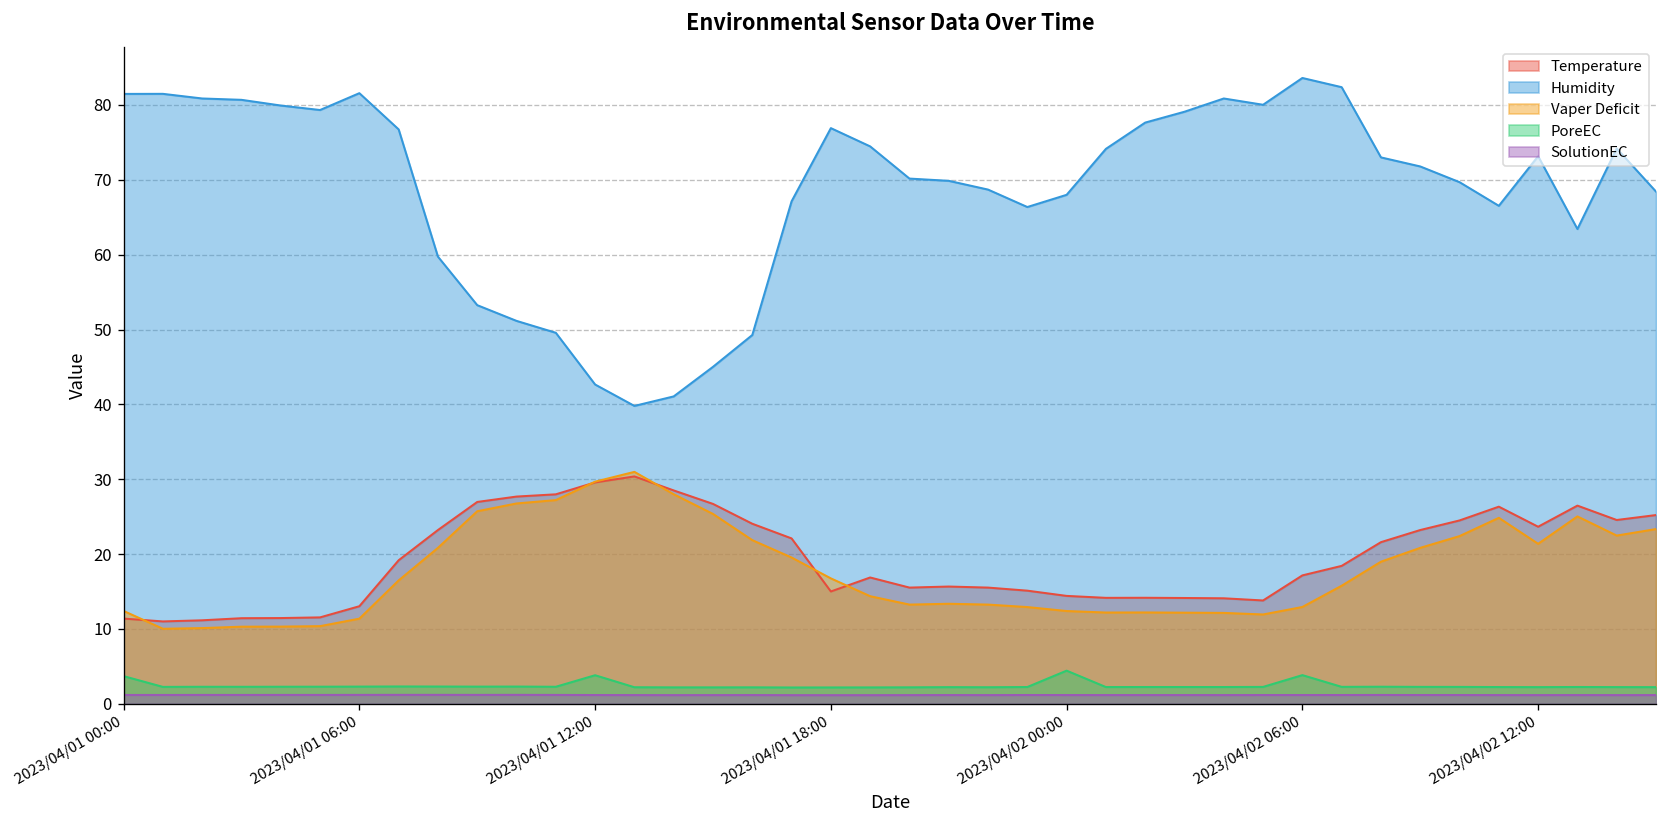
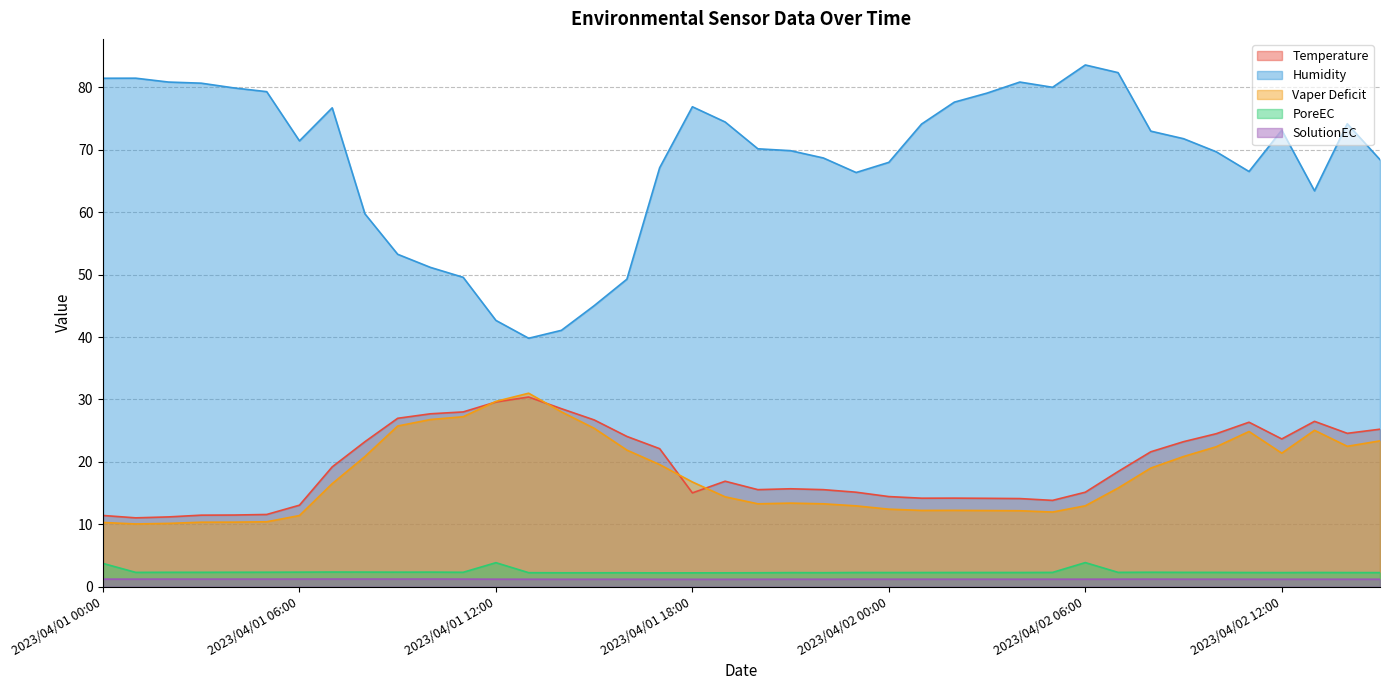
Vaper Deficit, 2023/04/01 00:00: 12 -> 10
Humidity, 2023/04/01 06:00: 82 -> 71
PoreEC, 2023/04/02 00:00: 4 -> 2
Temperature, 2023/04/02 06:00: 17 -> 15
